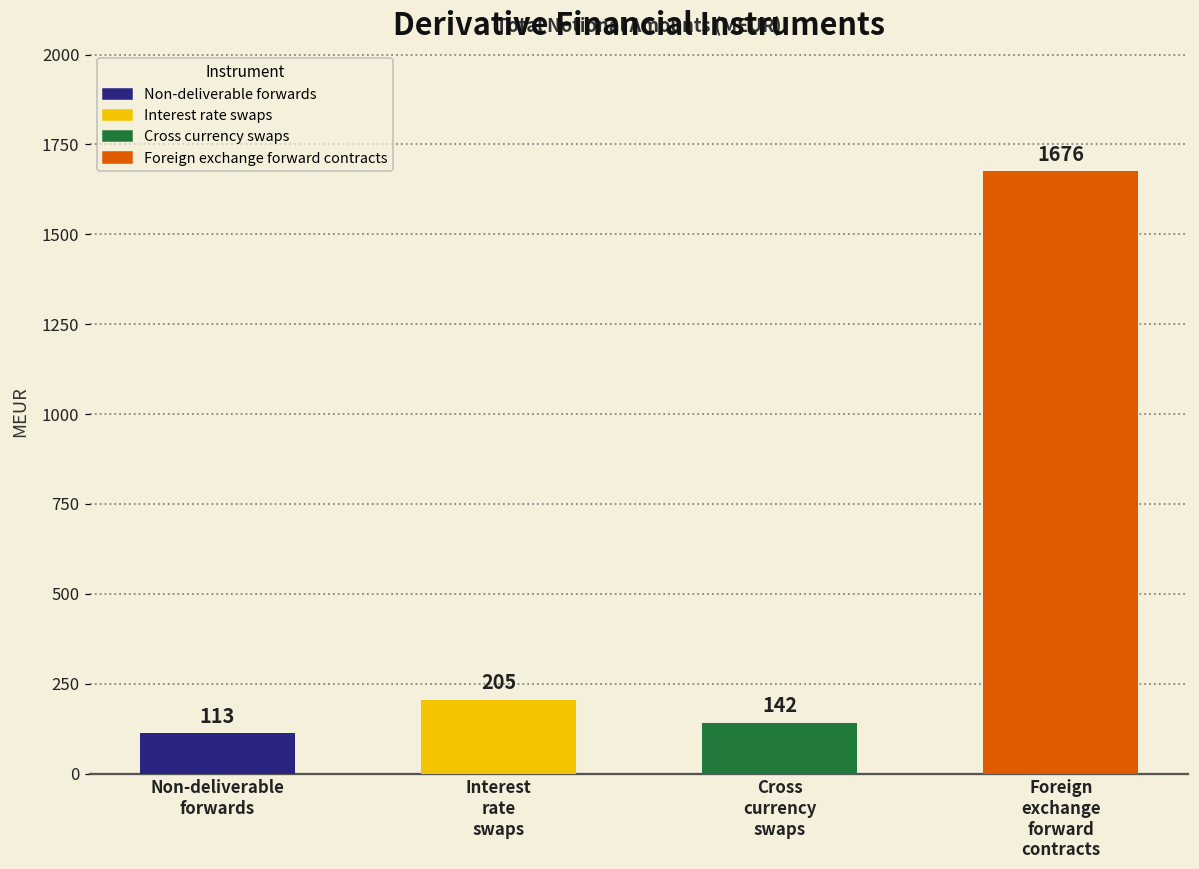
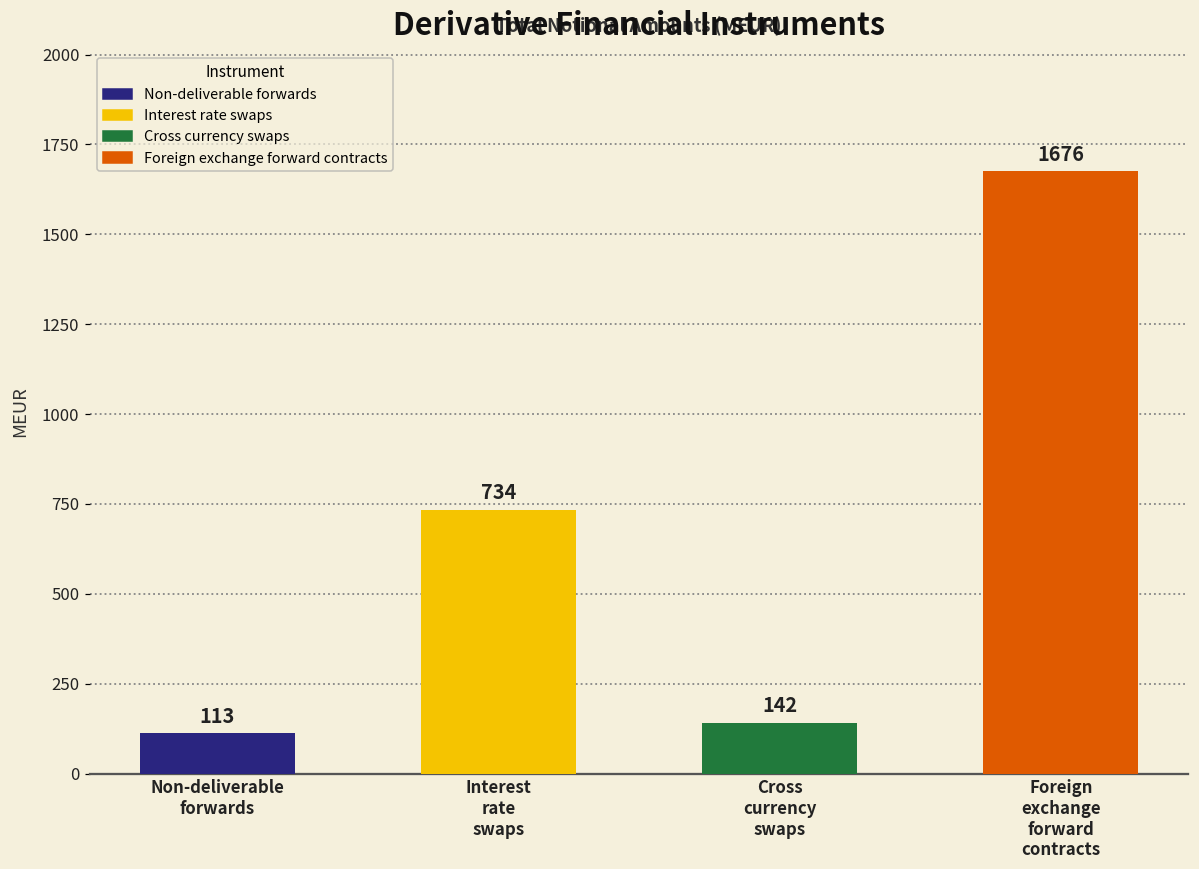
Interest rate swaps: 205 -> 734
